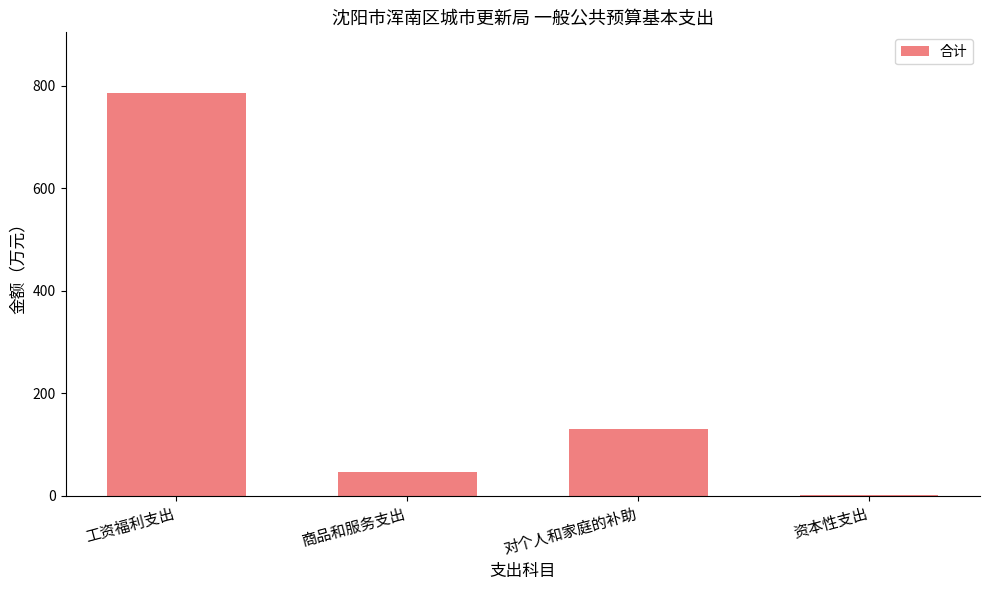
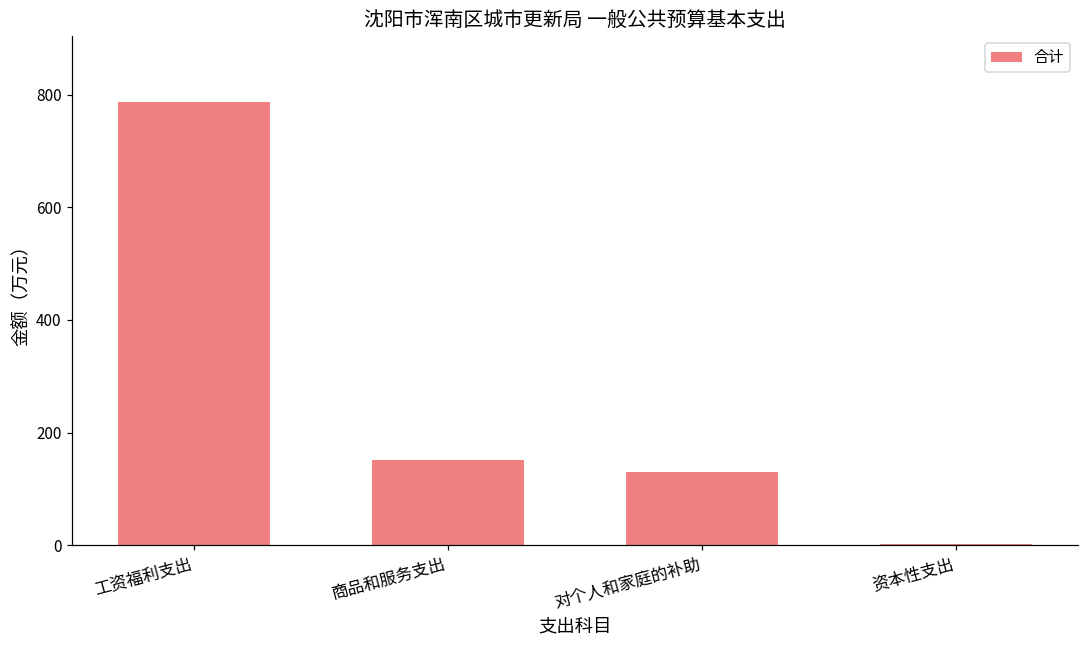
商品和服务支出: 50 -> 150
